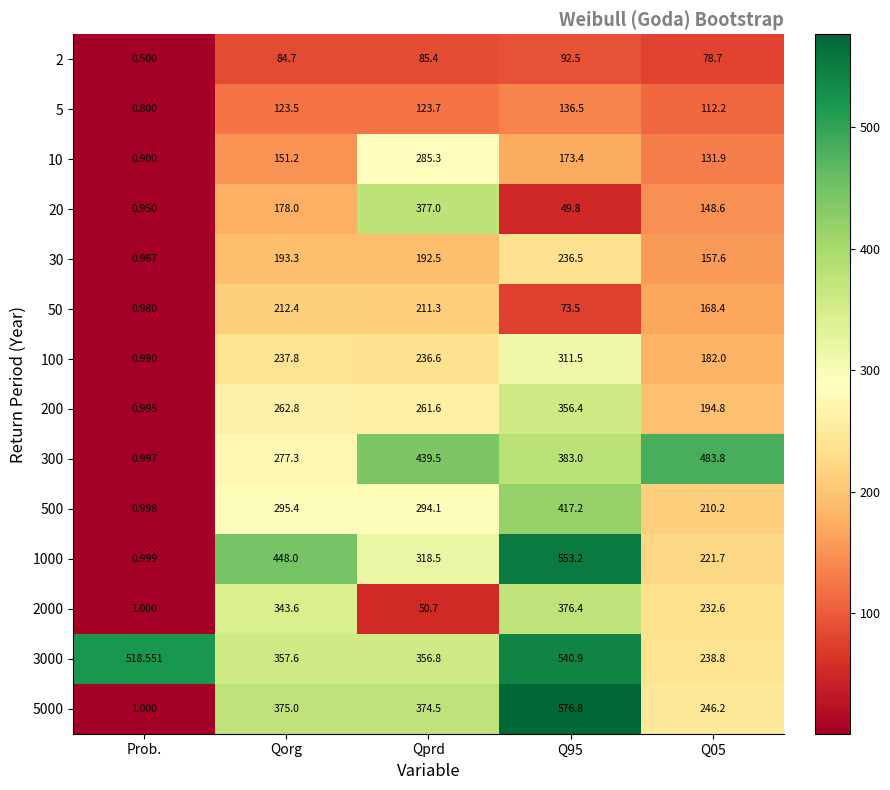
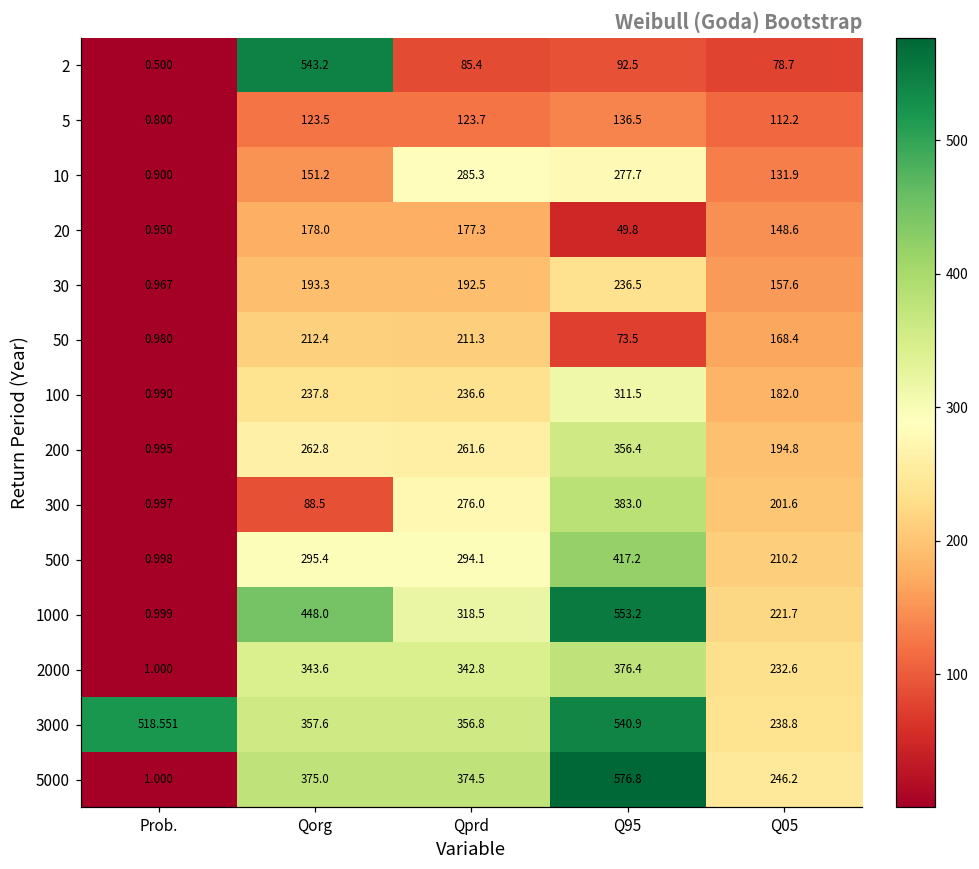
2, Qorg: 84.7 -> 543.2
10, Q95: 173.4 -> 277.7
20, Qprd: 377.0 -> 177.3
300, Qorg: 277.3 -> 88.5
300, Qprd: 439.5 -> 276.0
300, Q05: 483.8 -> 201.6
2000, Qprd: 50.7 -> 342.8
